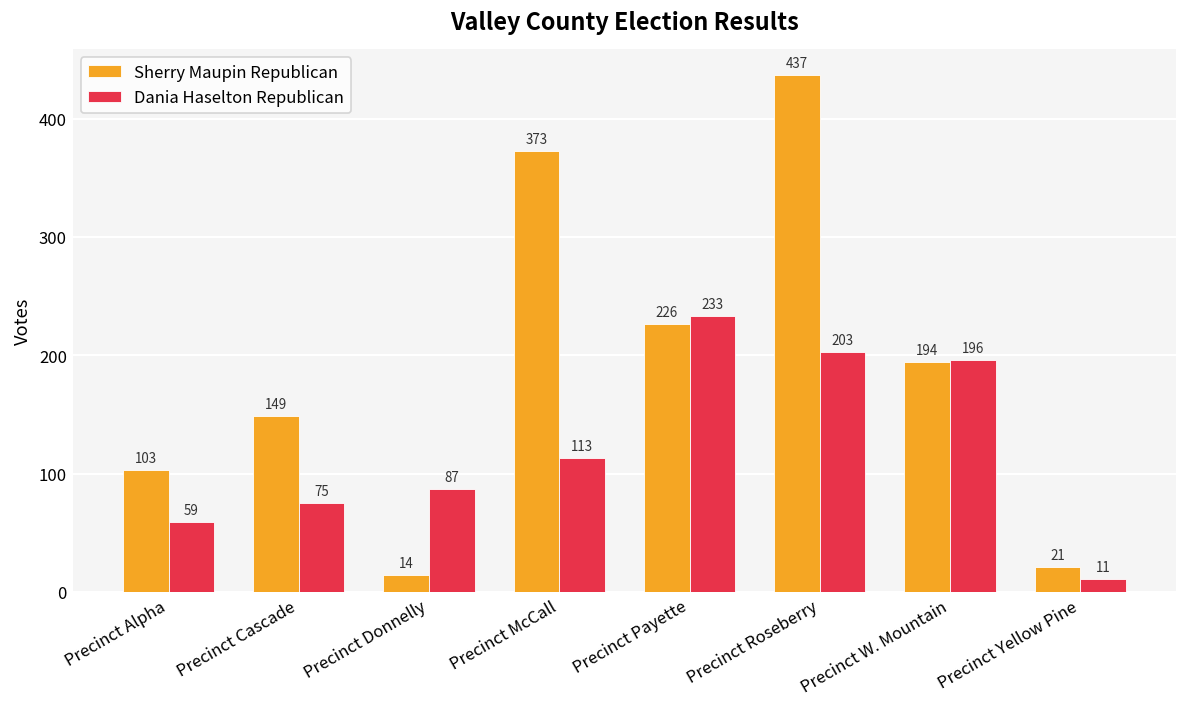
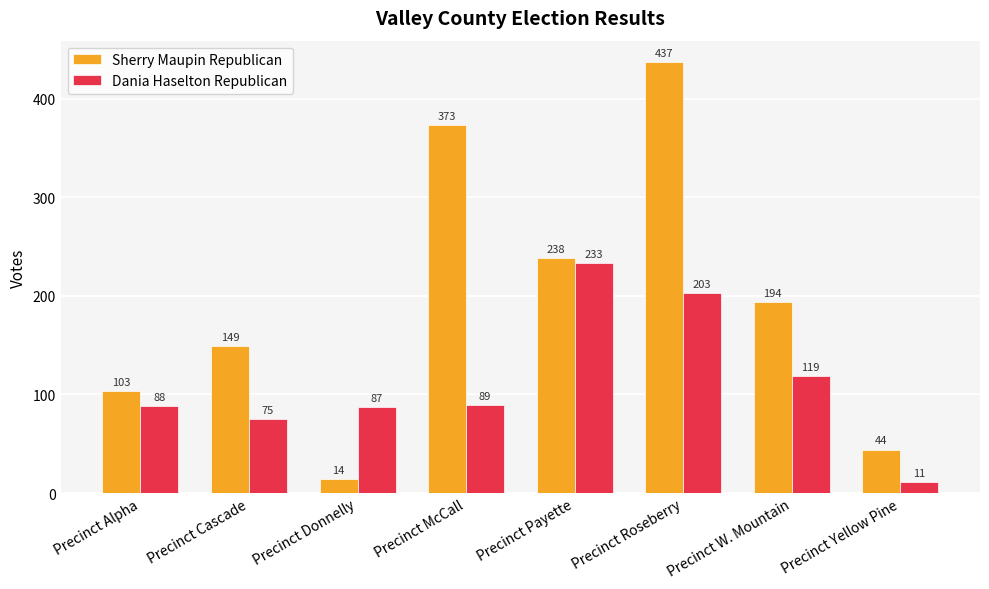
Dania Haselton Republican, Precinct Alpha: 59 -> 88
Dania Haselton Republican, Precinct McCall: 113 -> 89
Sherry Maupin Republican, Precinct Payette: 226 -> 238
Dania Haselton Republican, Precinct W. Mountain: 196 -> 119
Sherry Maupin Republican, Precinct Yellow Pine: 21 -> 44
